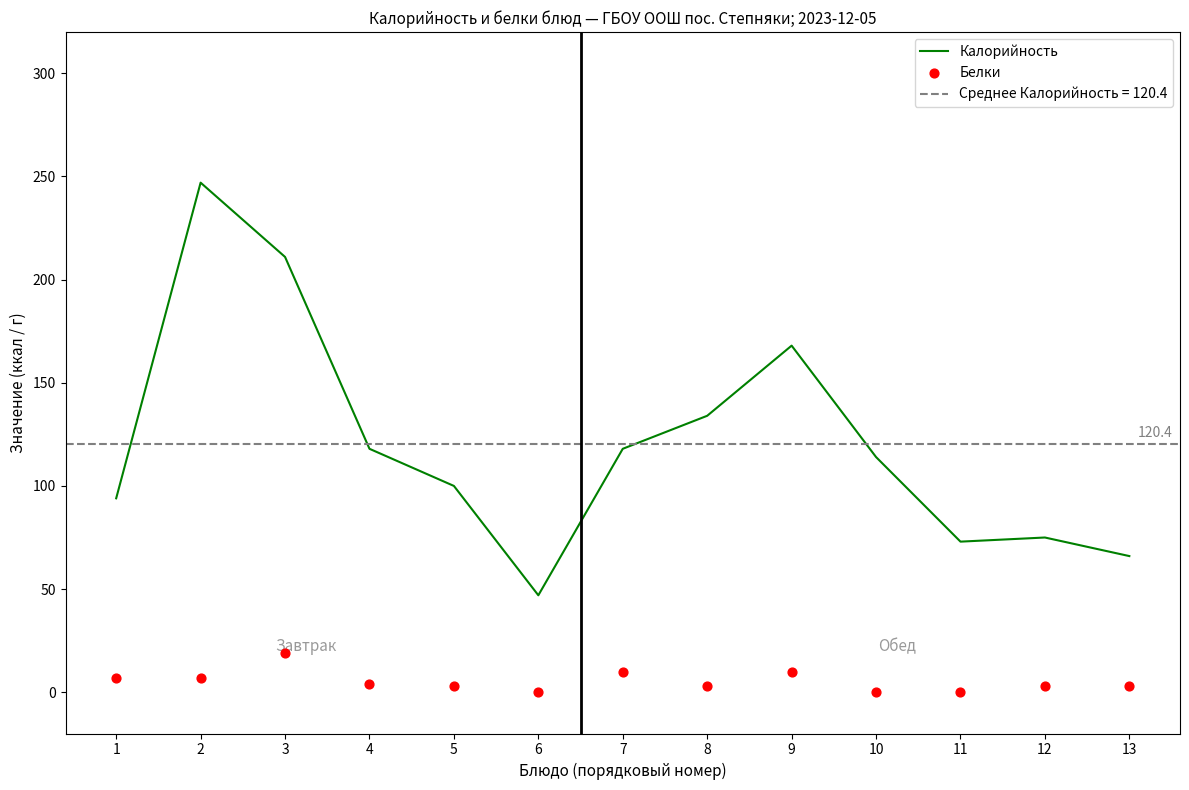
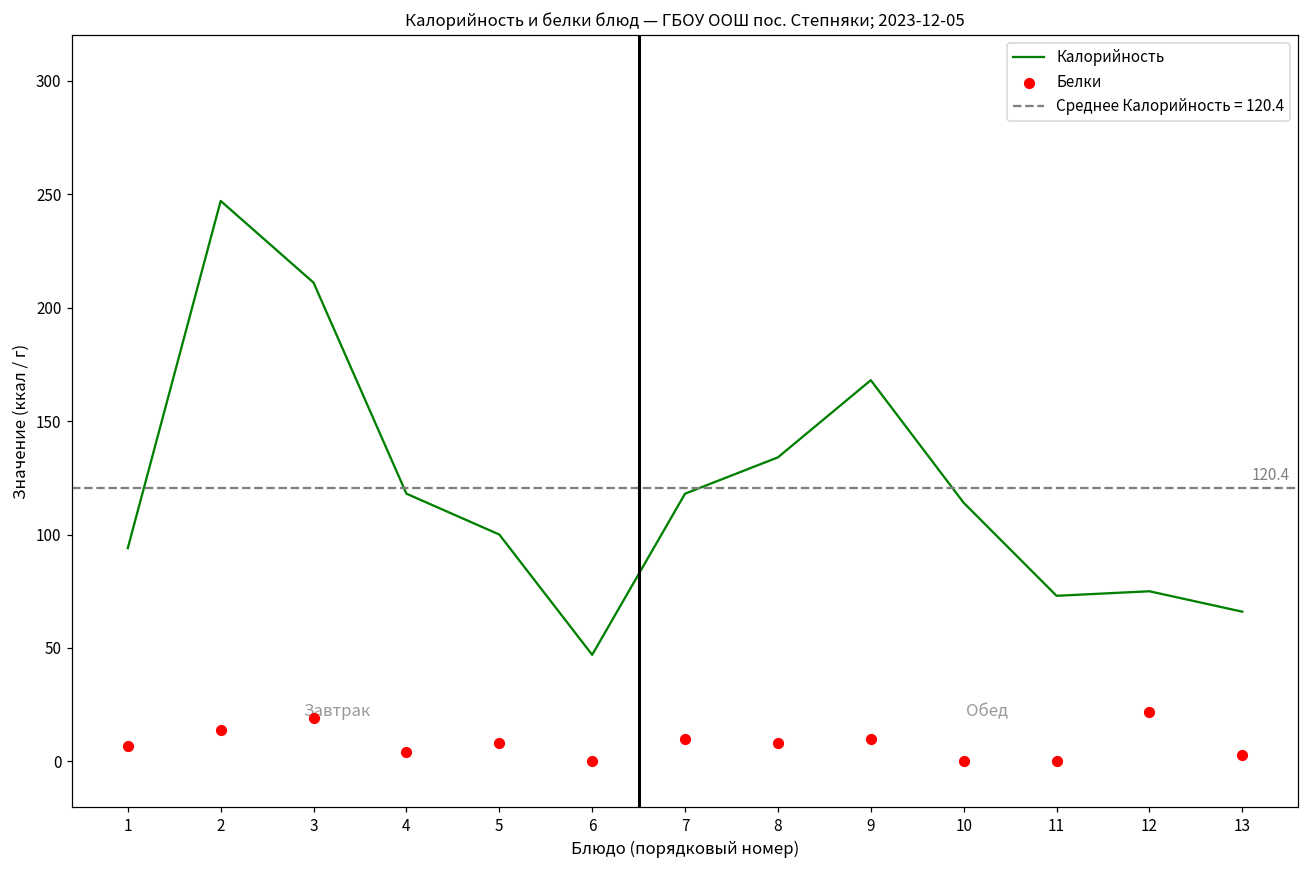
Белки, 2: 7 -> 14
Белки, 5: 3 -> 8
Белки, 8: 3 -> 8
Белки, 12: 3 -> 22
